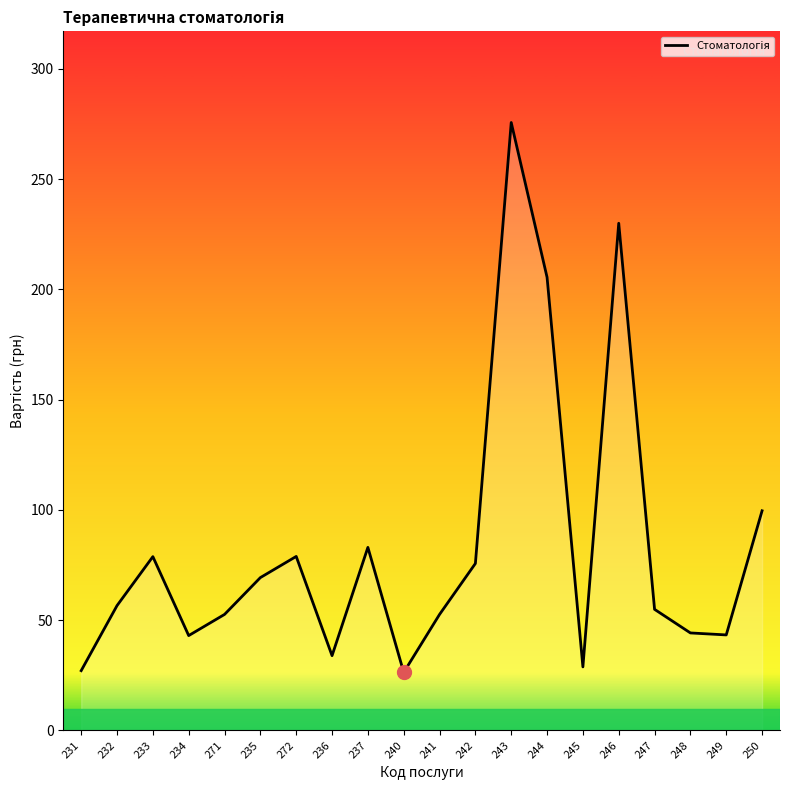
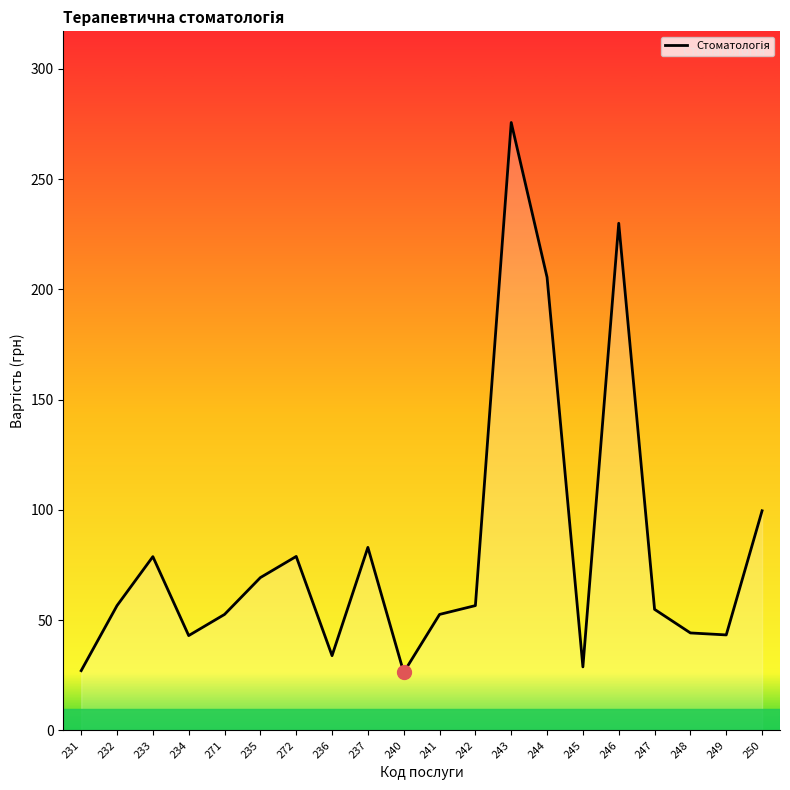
Стоматологія, 242: 76 -> 57
